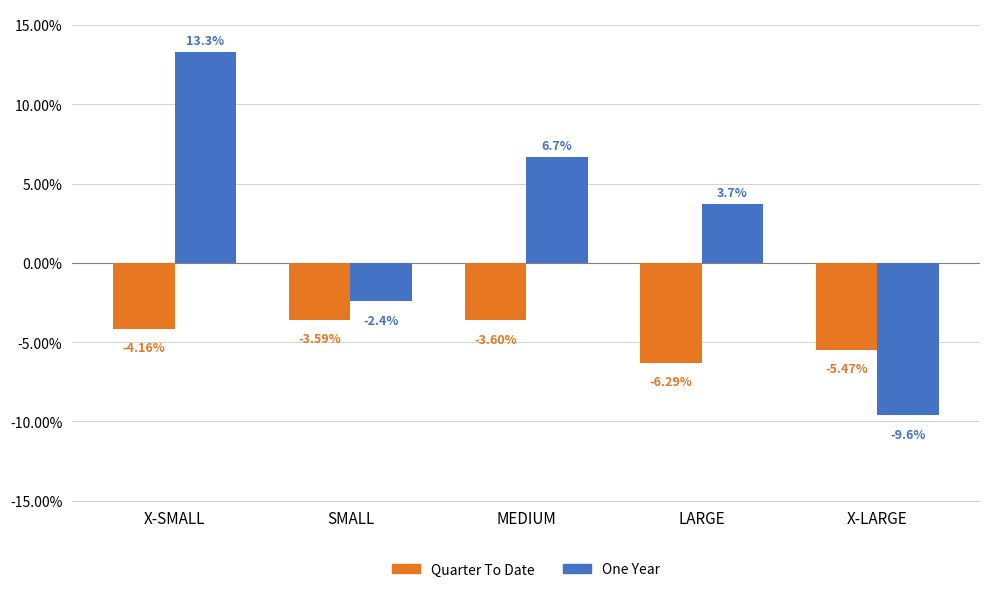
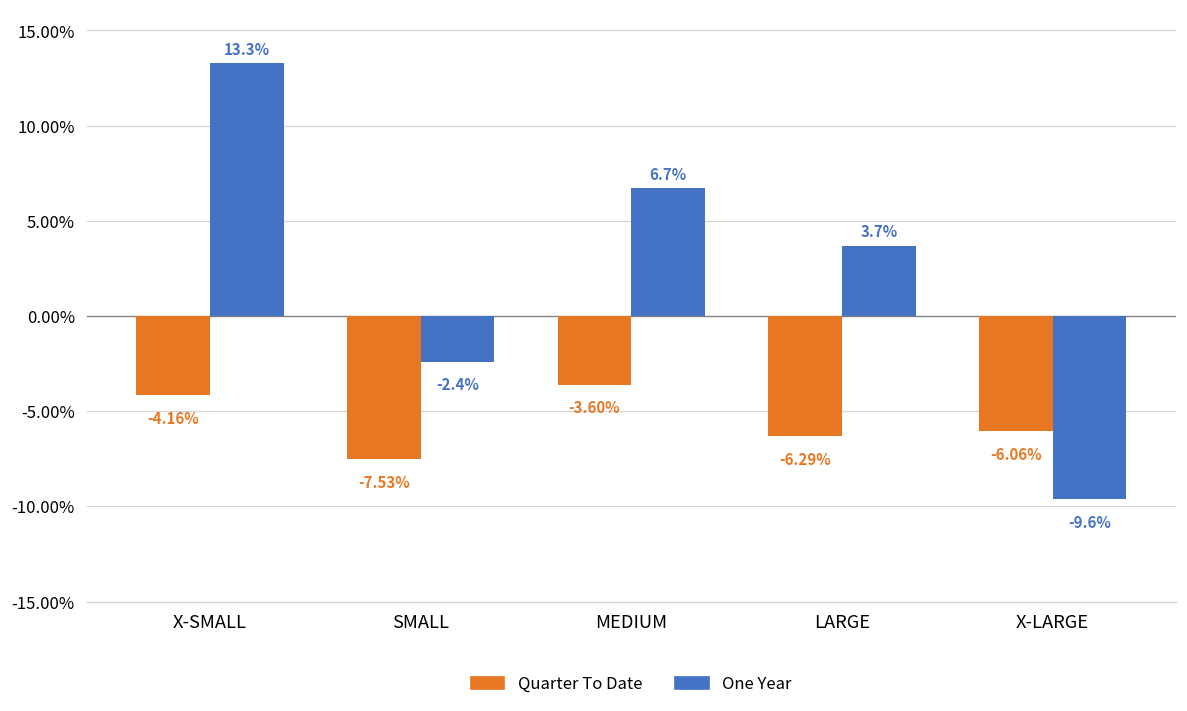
Quarter To Date, SMALL: -3.59% -> -7.53%
Quarter To Date, X-LARGE: -5.47% -> -6.06%
